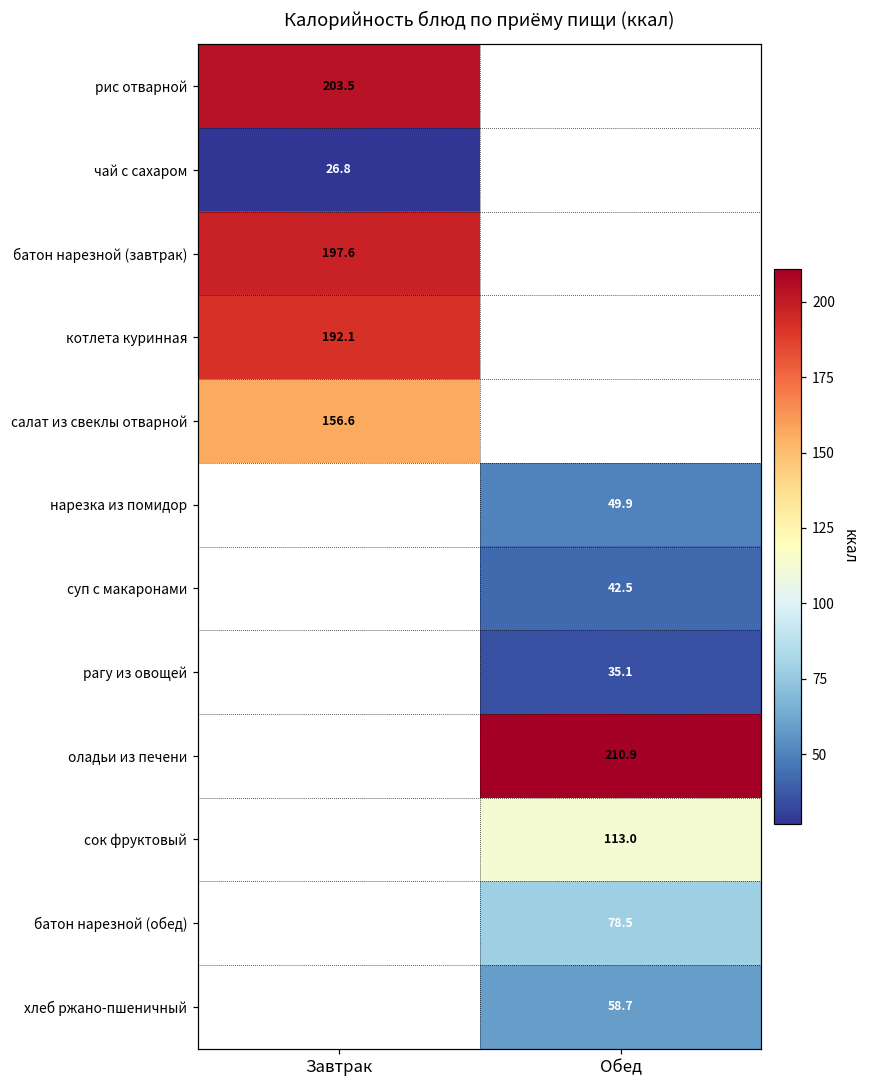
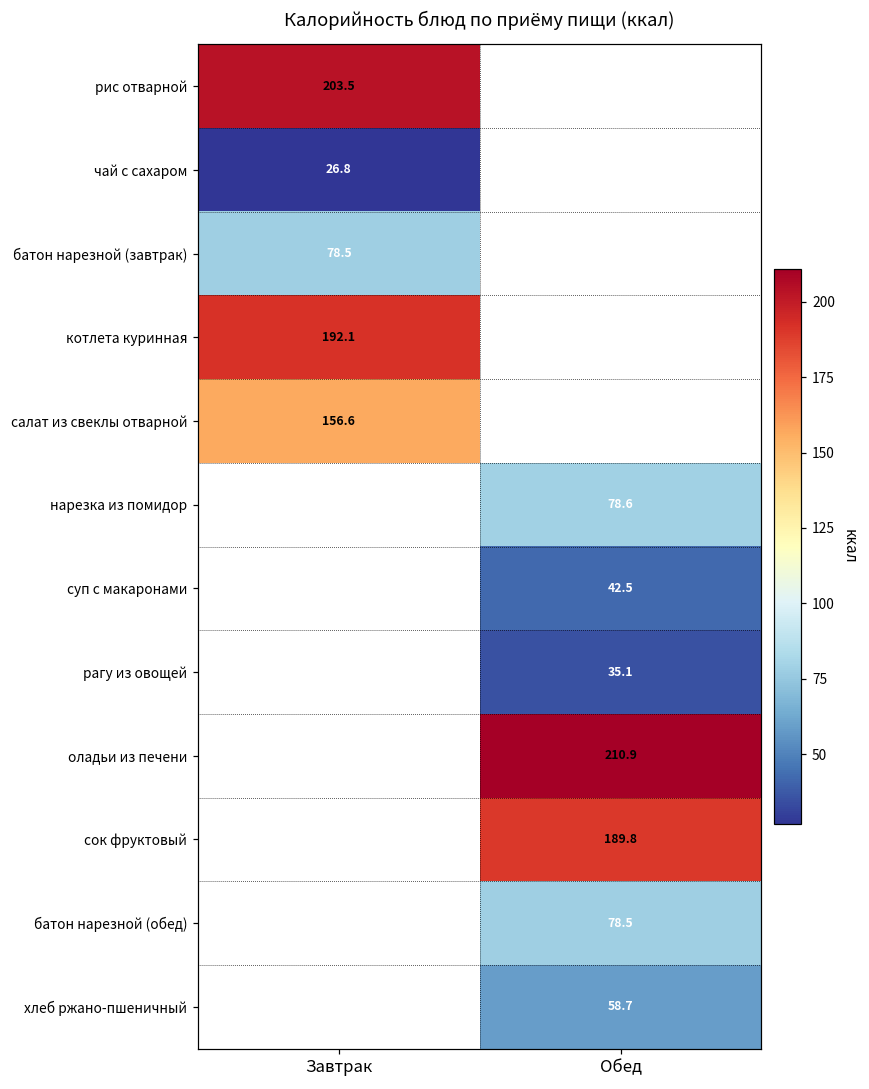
батон нарезной (завтрак), Завтрак: 197.6 -> 78.5
нарезка из помидор, Обед: 49.9 -> 78.6
сок фруктовый, Обед: 113.0 -> 189.8
